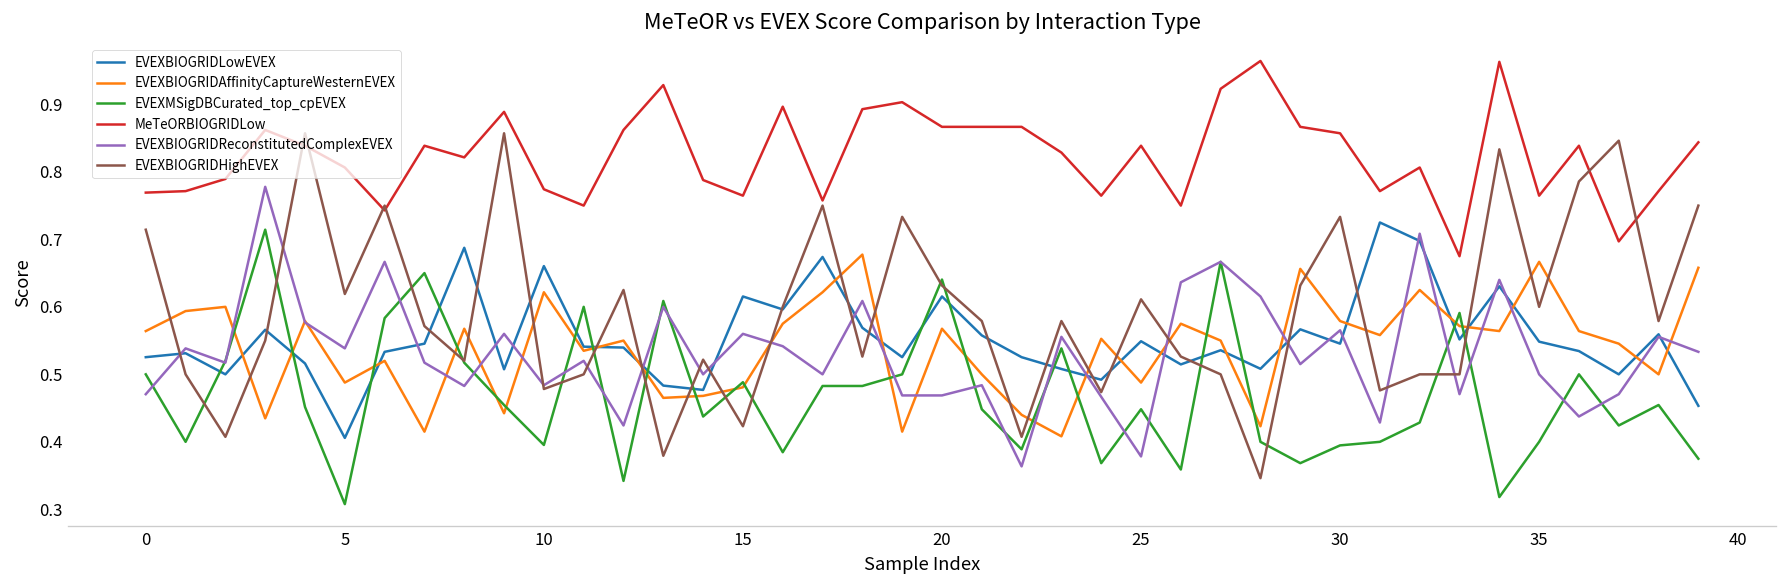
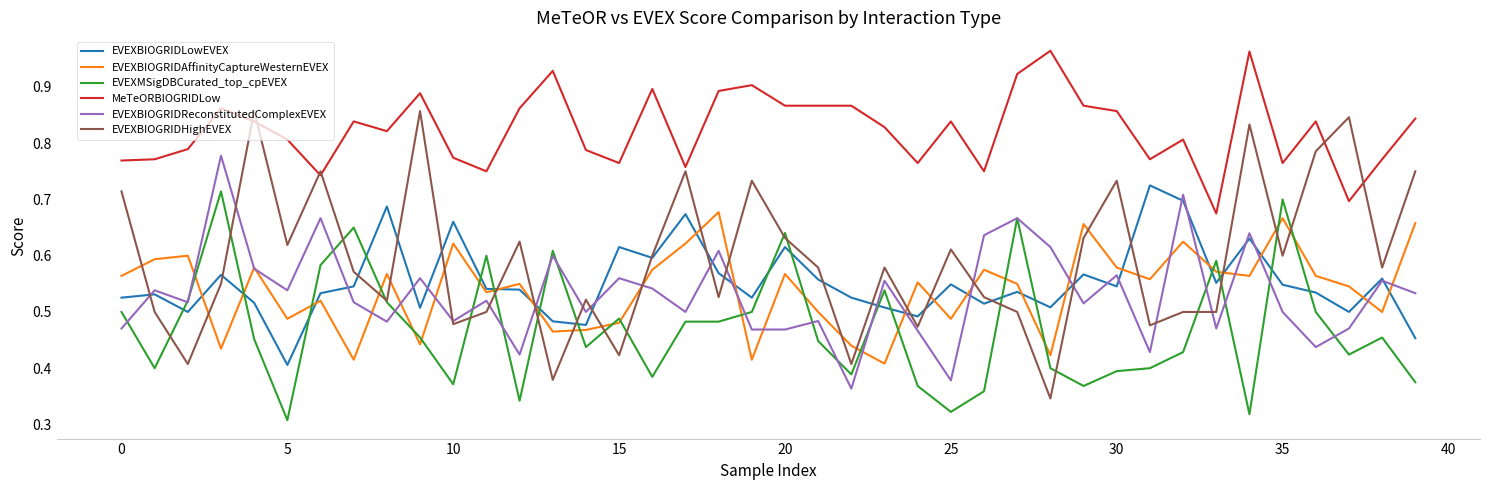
EVEXMSigDBCurated_top_cpEVEX, 10: 0.40 -> 0.37
EVEXMSigDBCurated_top_cpEVEX, 25: 0.45 -> 0.32
EVEXMSigDBCurated_top_cpEVEX, 35: 0.4 -> 0.7
